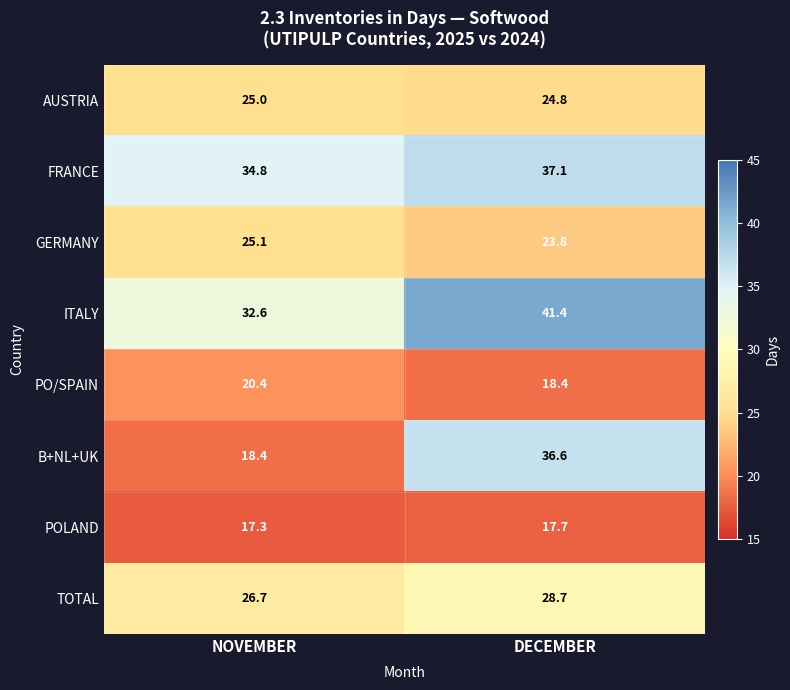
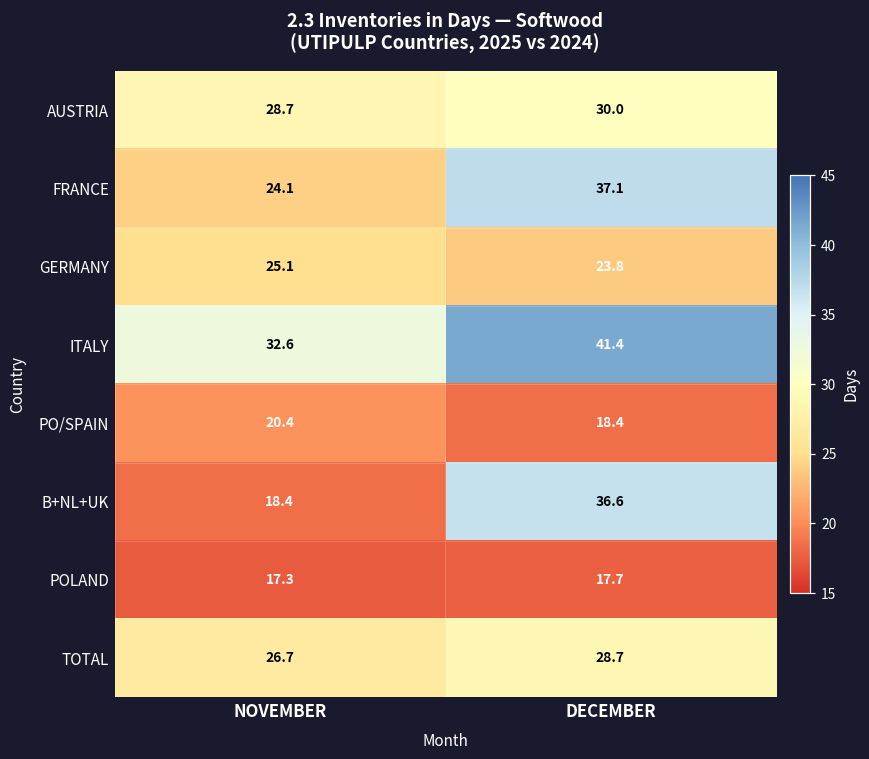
AUSTRIA, NOVEMBER: 25.0 -> 28.7
AUSTRIA, DECEMBER: 24.8 -> 30.0
FRANCE, NOVEMBER: 34.8 -> 24.1
